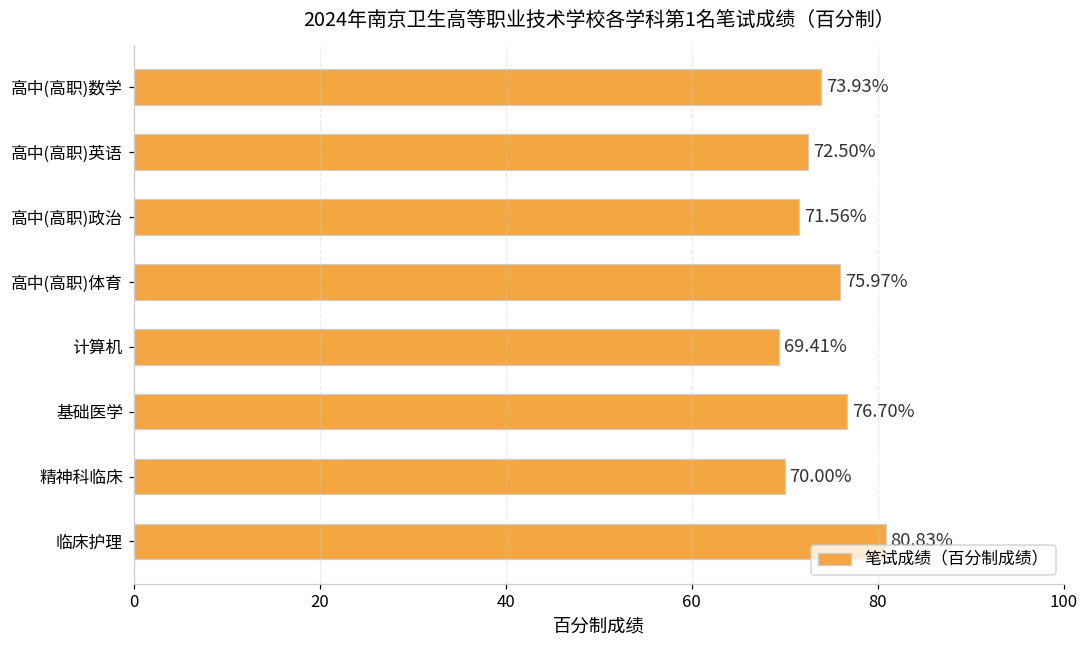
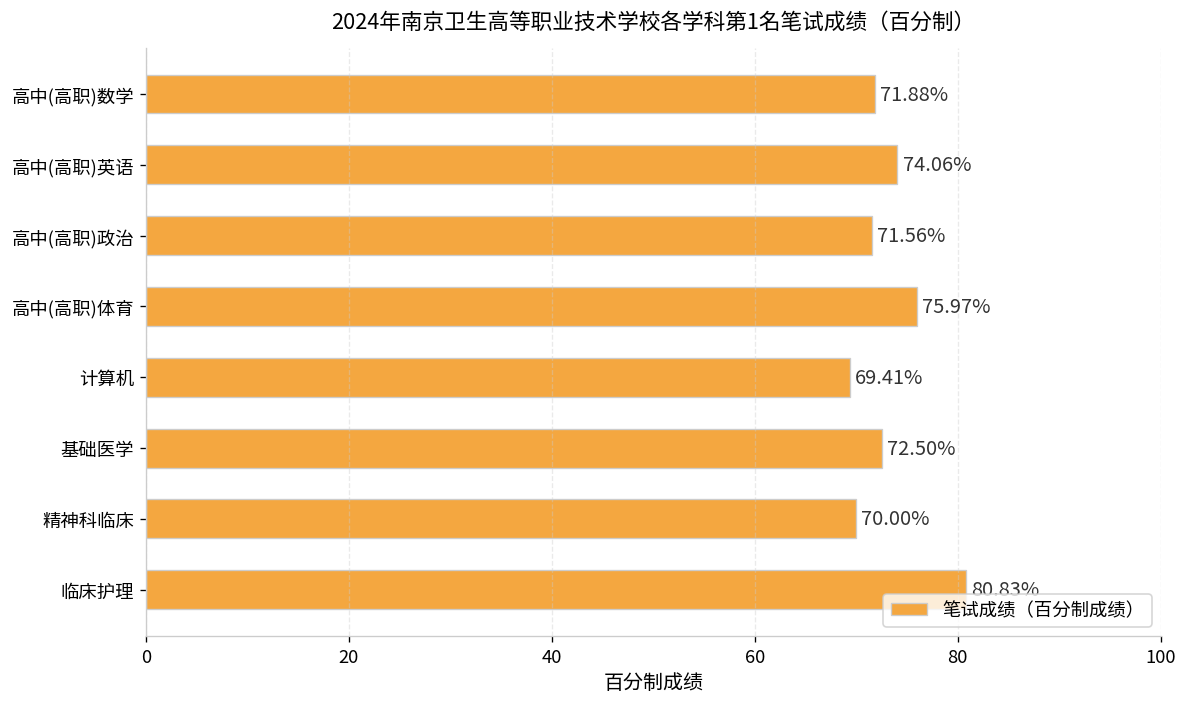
高中(高职)数学: 73.93% -> 71.88%
高中(高职)英语: 72.50% -> 74.06%
基础医学: 76.70% -> 72.50%
